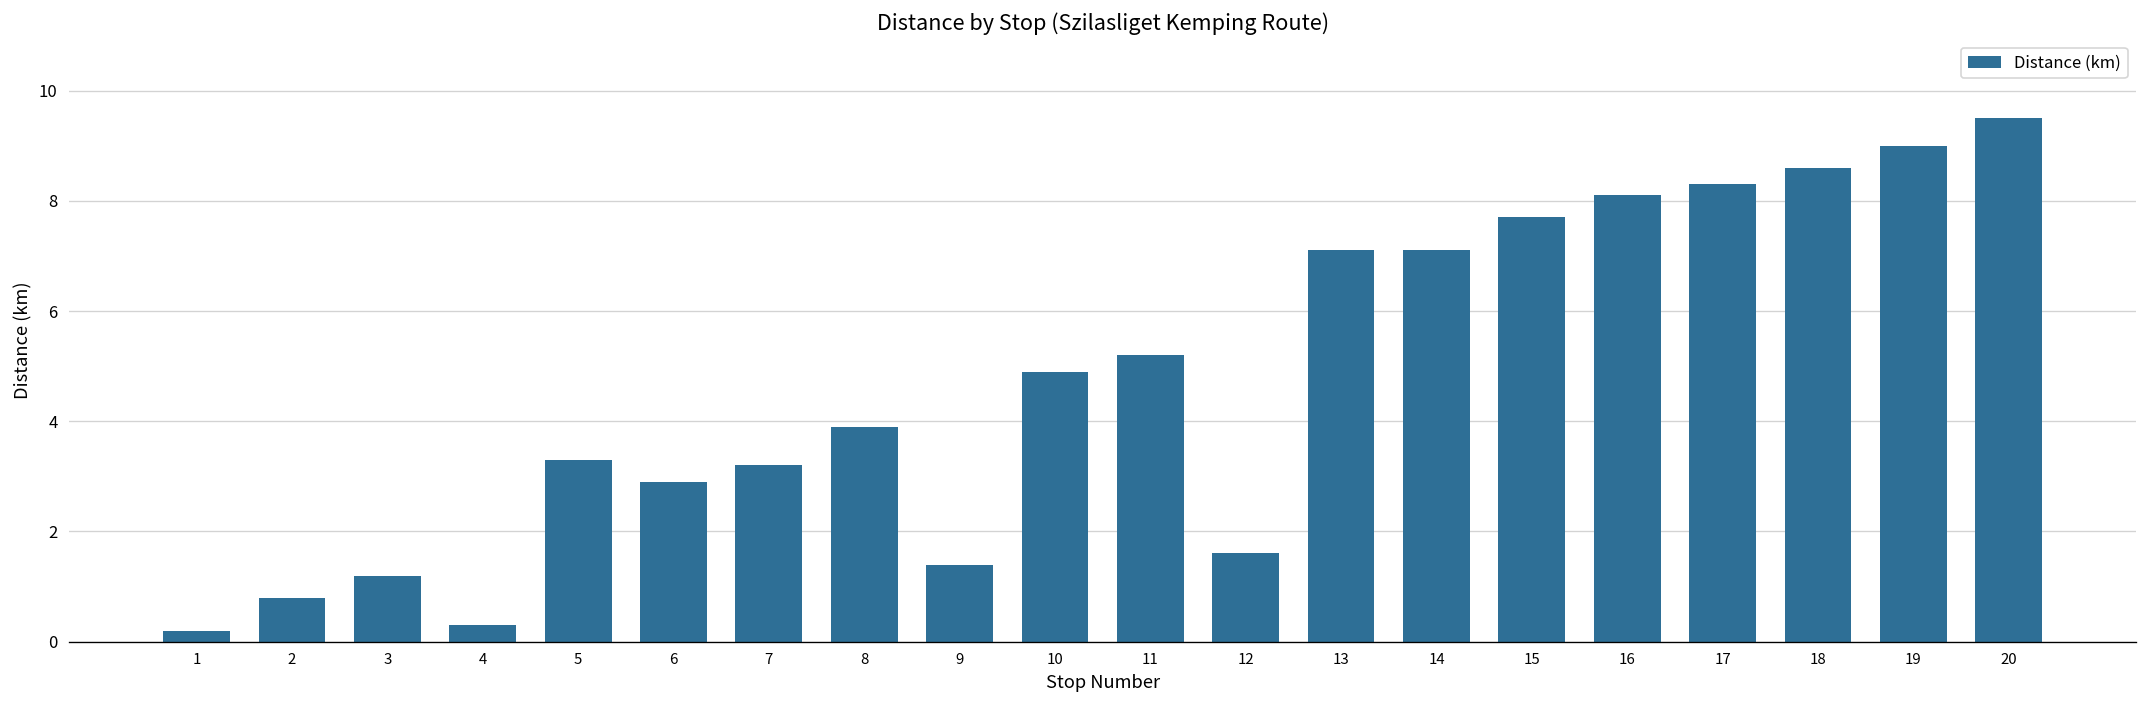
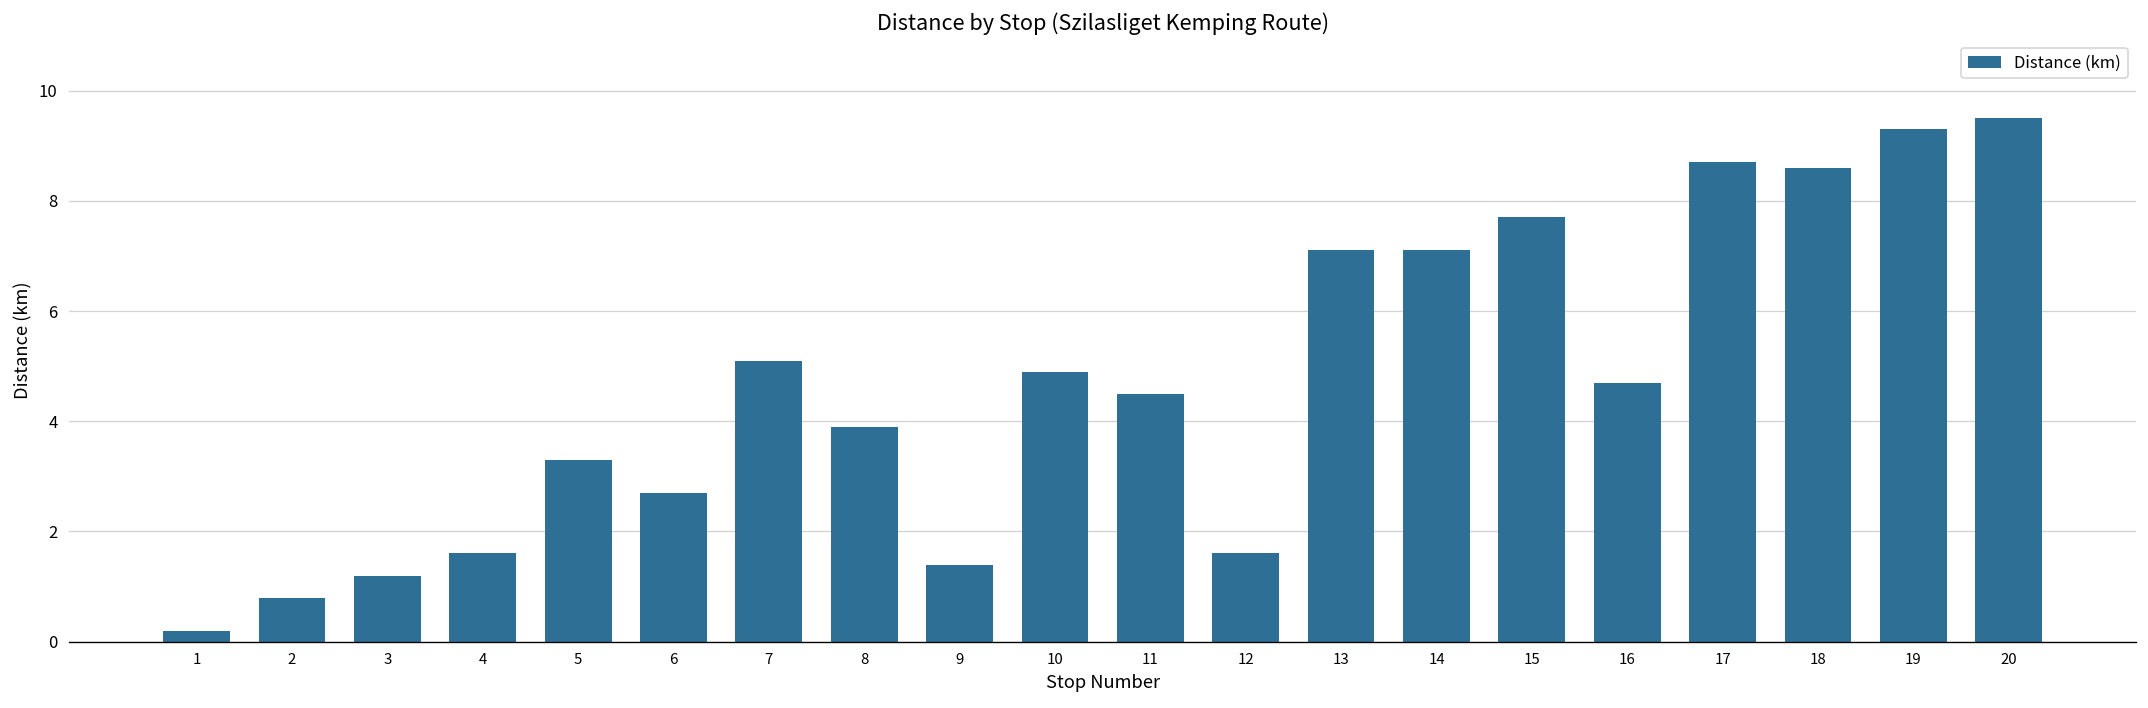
4: 0.3 -> 1.6
6: 2.9 -> 2.7
7: 3.2 -> 5.1
11: 5.2 -> 4.5
16: 8.1 -> 4.7
17: 8.3 -> 8.7
19: 9.0 -> 9.3
